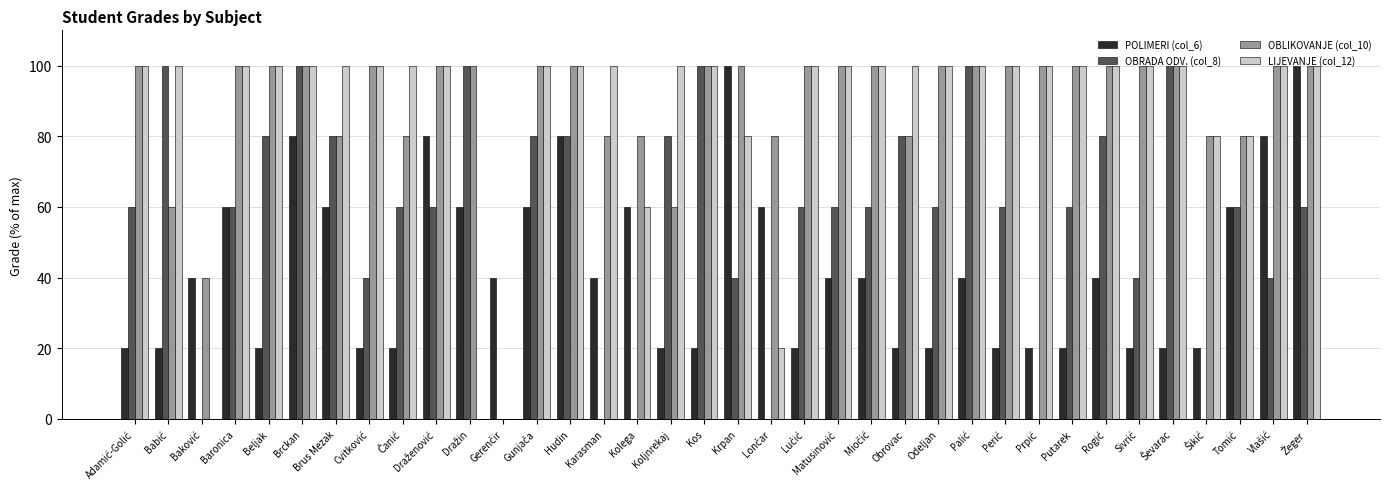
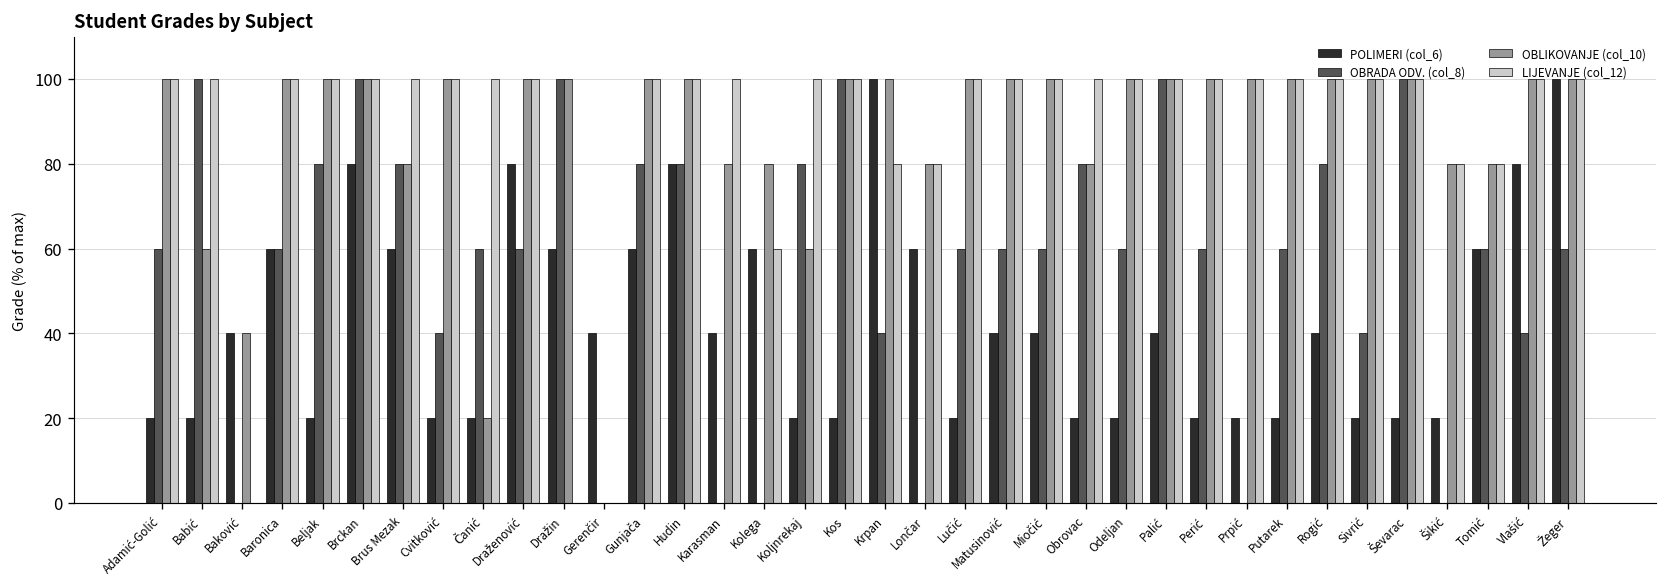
OBLIKOVANJE (col_10), Čanić: 80 -> 20
LIJEVANJE (col_12), Lončar: 20 -> 80
